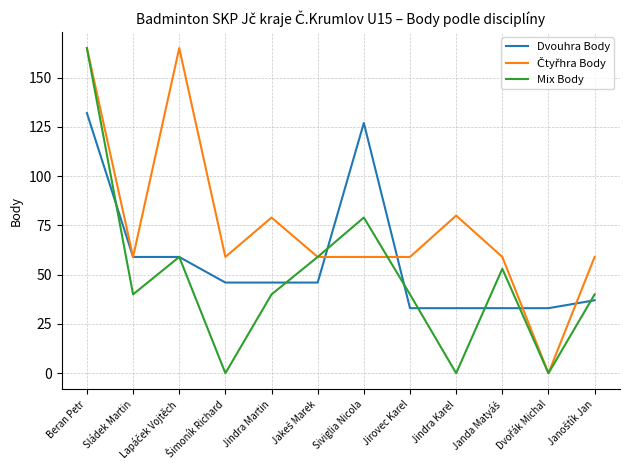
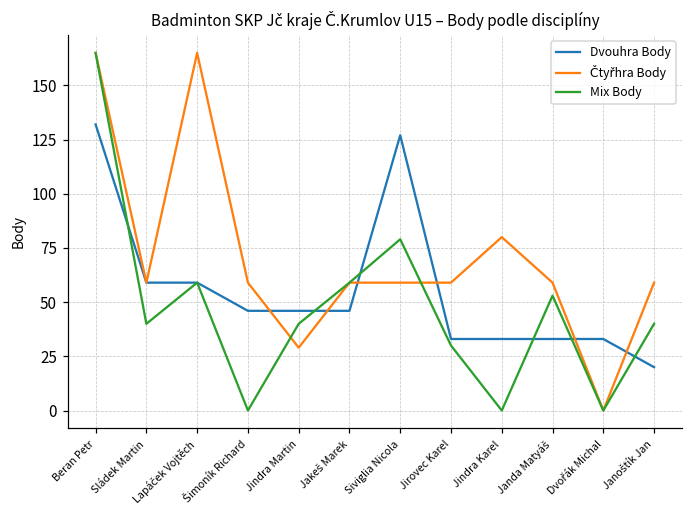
Čtyřhra Body, Jindra Martin: 79 -> 29
Mix Body, Jirovec Karel: 40 -> 30
Dvouhra Body, Janoštík Jan: 37 -> 20
